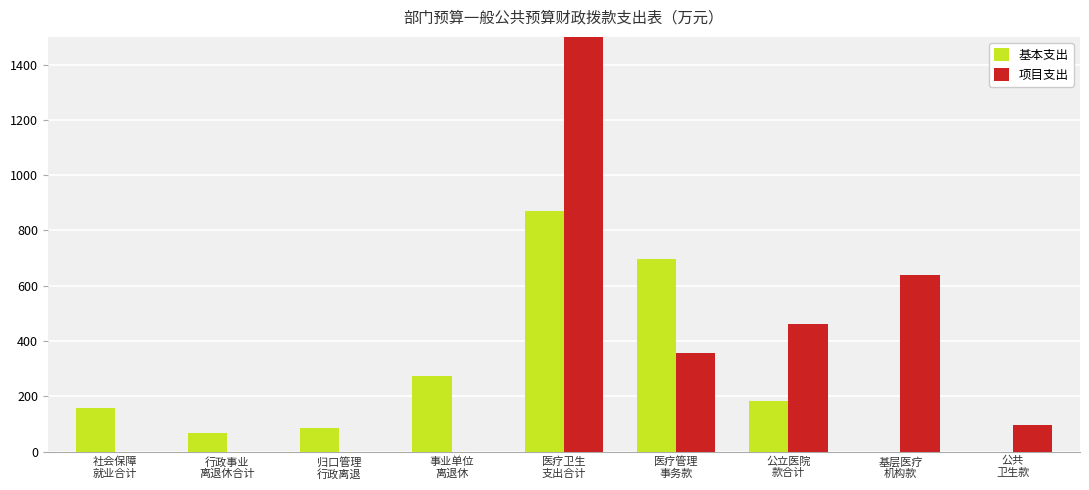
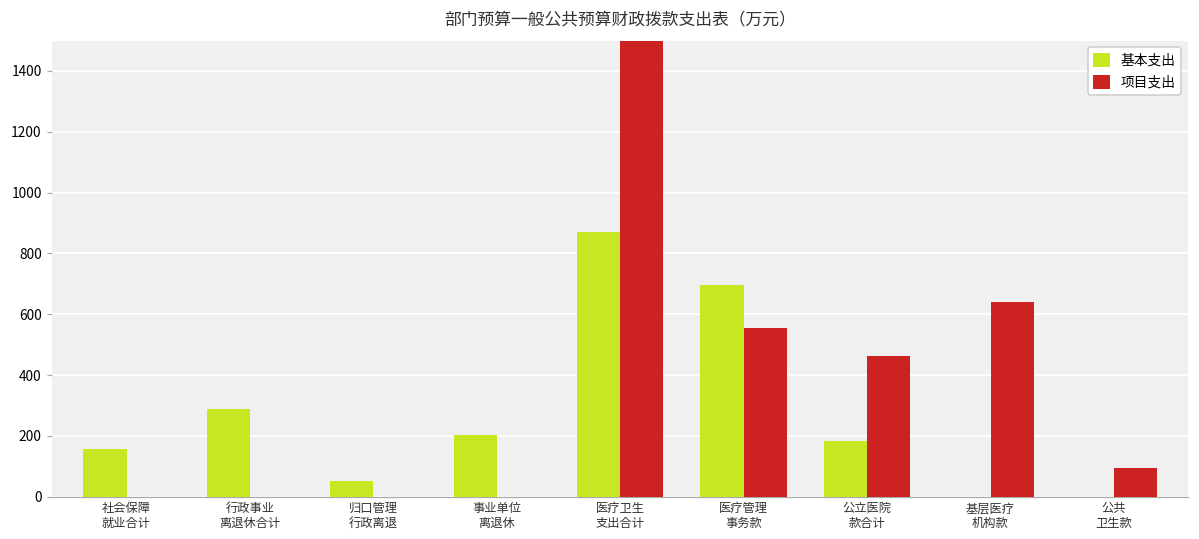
基本支出, 行政事业 离退休合计: 70 -> 290
基本支出, 归口管理 行政离退: 90 -> 50
基本支出, 事业单位 离退休: 270 -> 200
项目支出, 医疗管理 事务款: 360 -> 560
